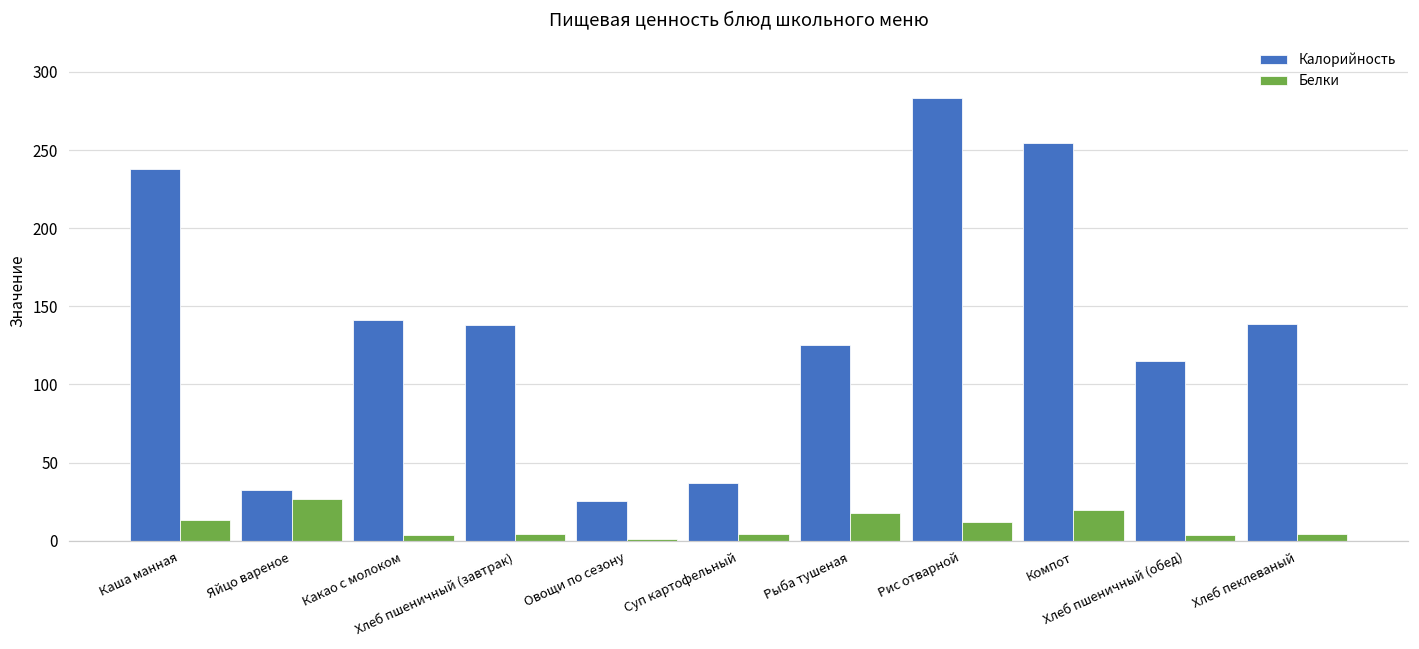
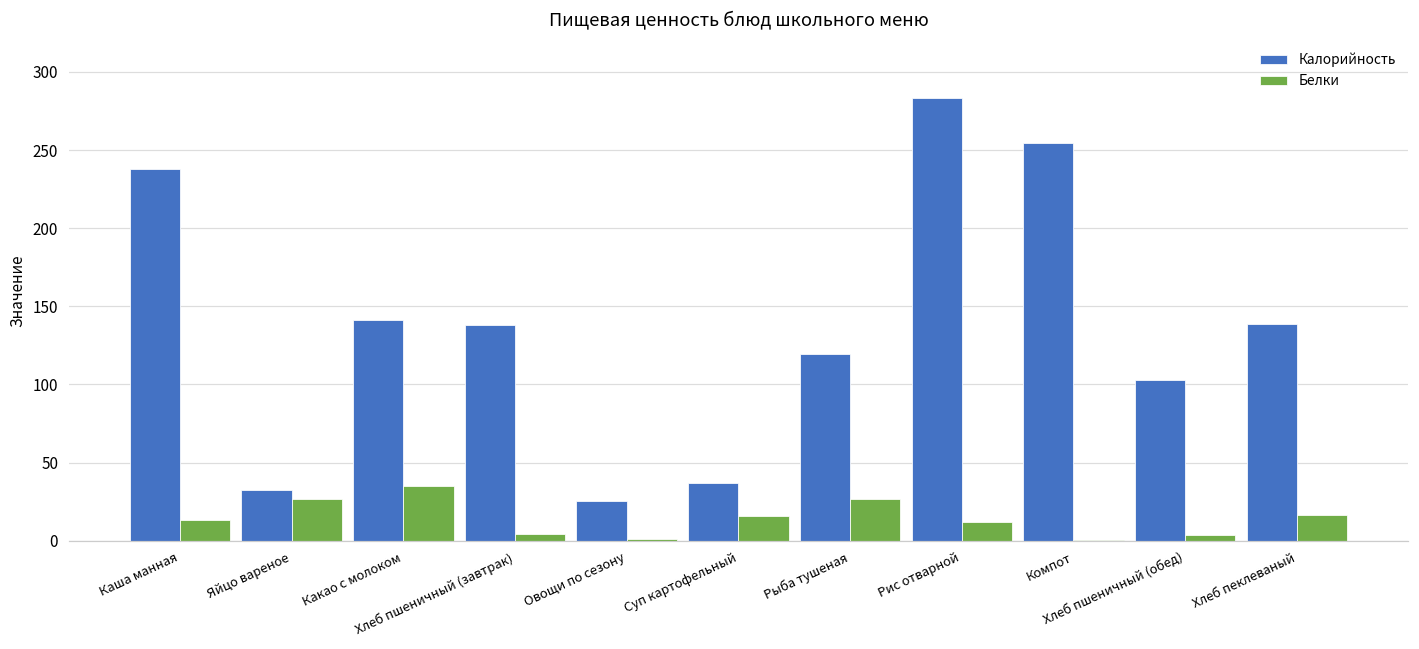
Белки, Какао с молоком: 4 -> 35
Белки, Суп картофельный: 5 -> 16
Калорийность, Рыба тушеная: 125 -> 120
Белки, Рыба тушеная: 18 -> 27
Белки, Компот: 19 -> 0
Калорийность, Хлеб пшеничный (обед): 115 -> 103
Белки, Хлеб пеклеваный: 5 -> 16
